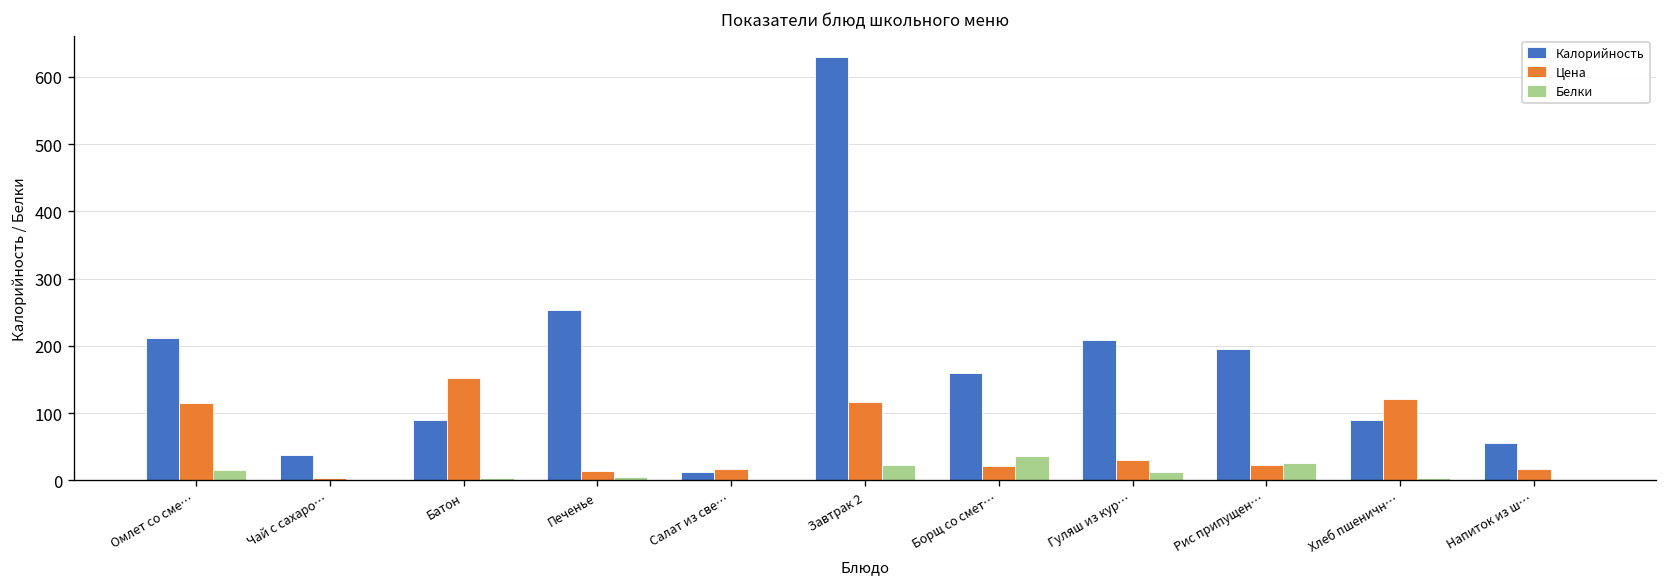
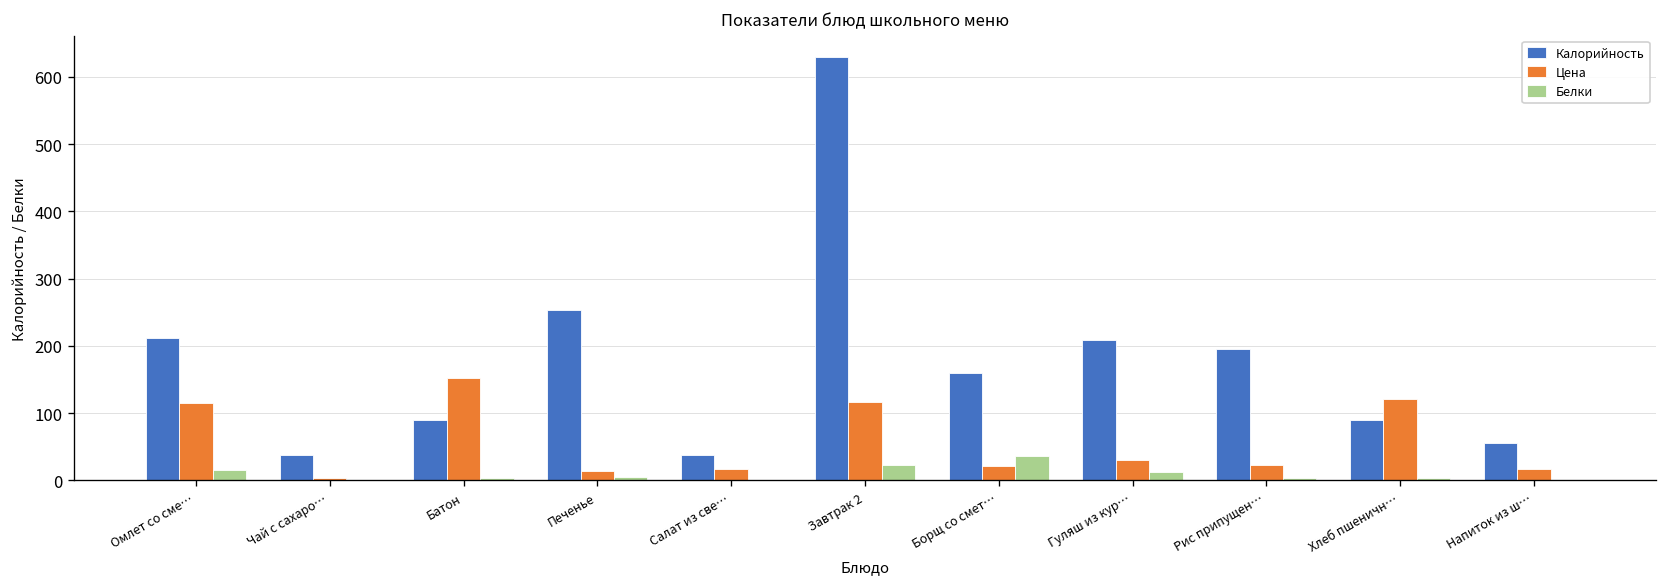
Калорийность, Салат из све…: 10 -> 40
Белки, Рис припущен…: 30 -> 0
